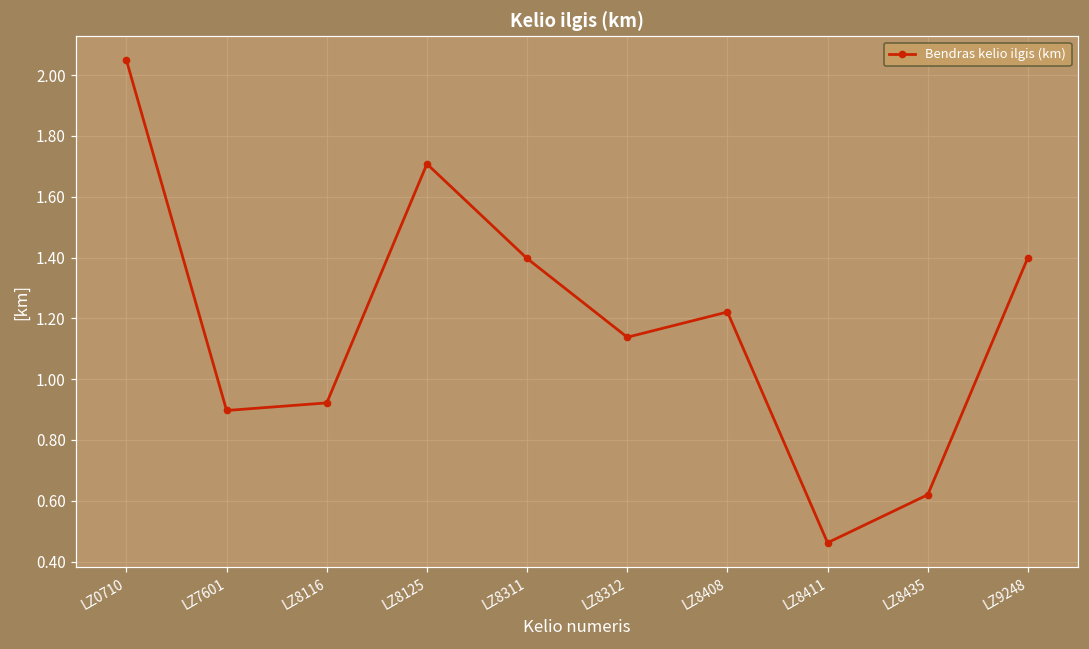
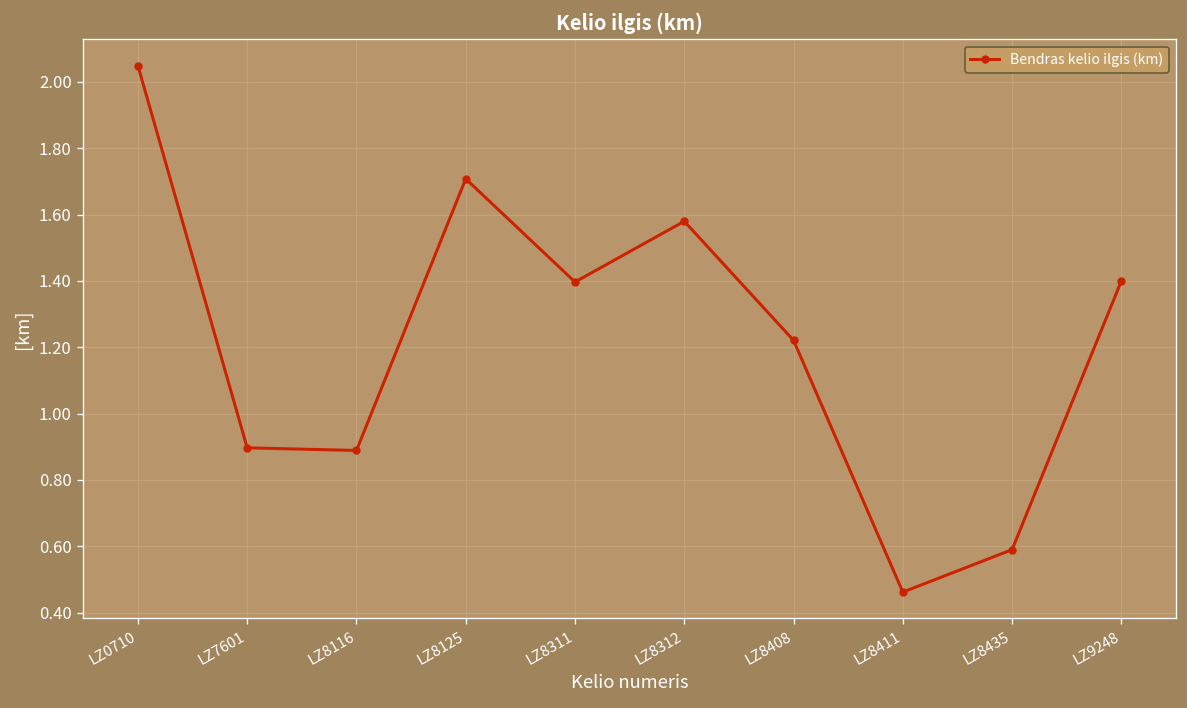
LZ8116: 0.92 -> 0.89
LZ8312: 1.14 -> 1.58
LZ8435: 0.62 -> 0.59
